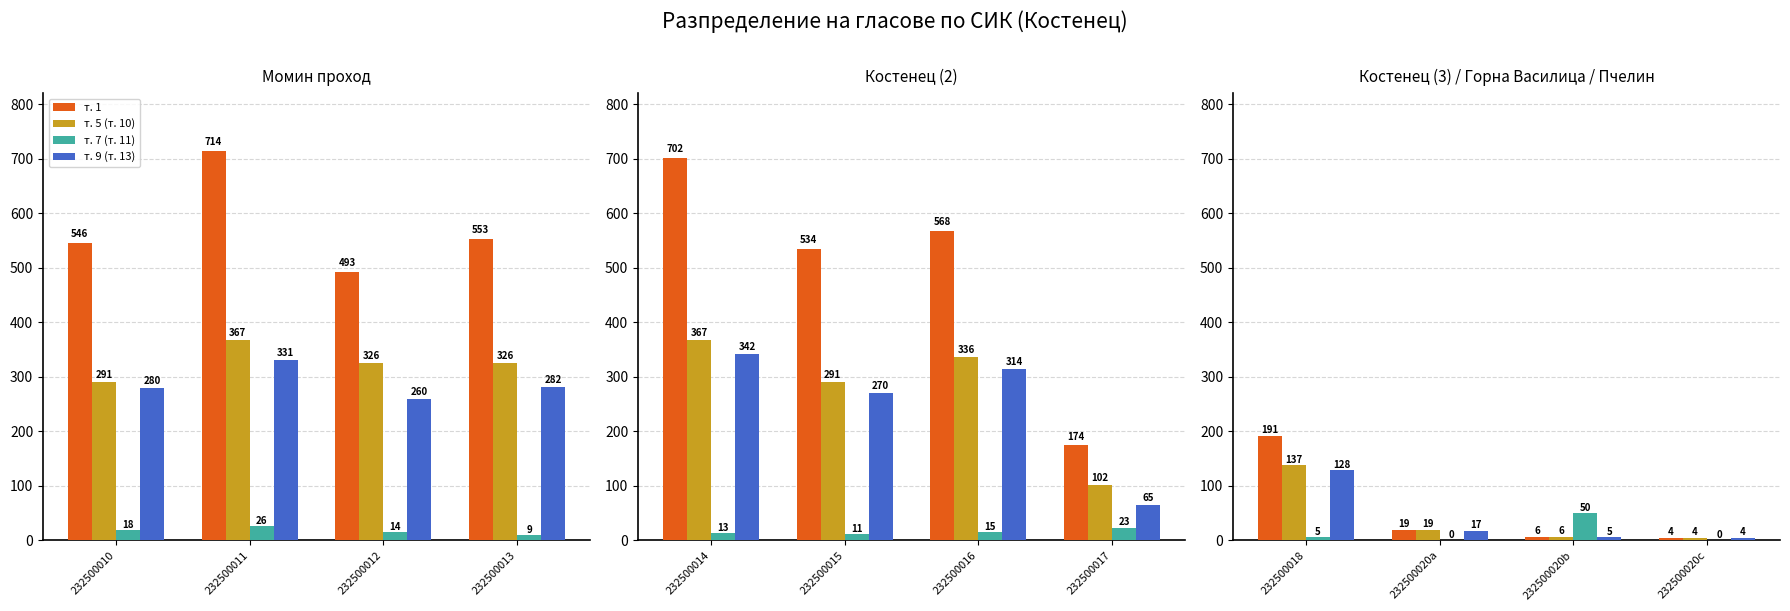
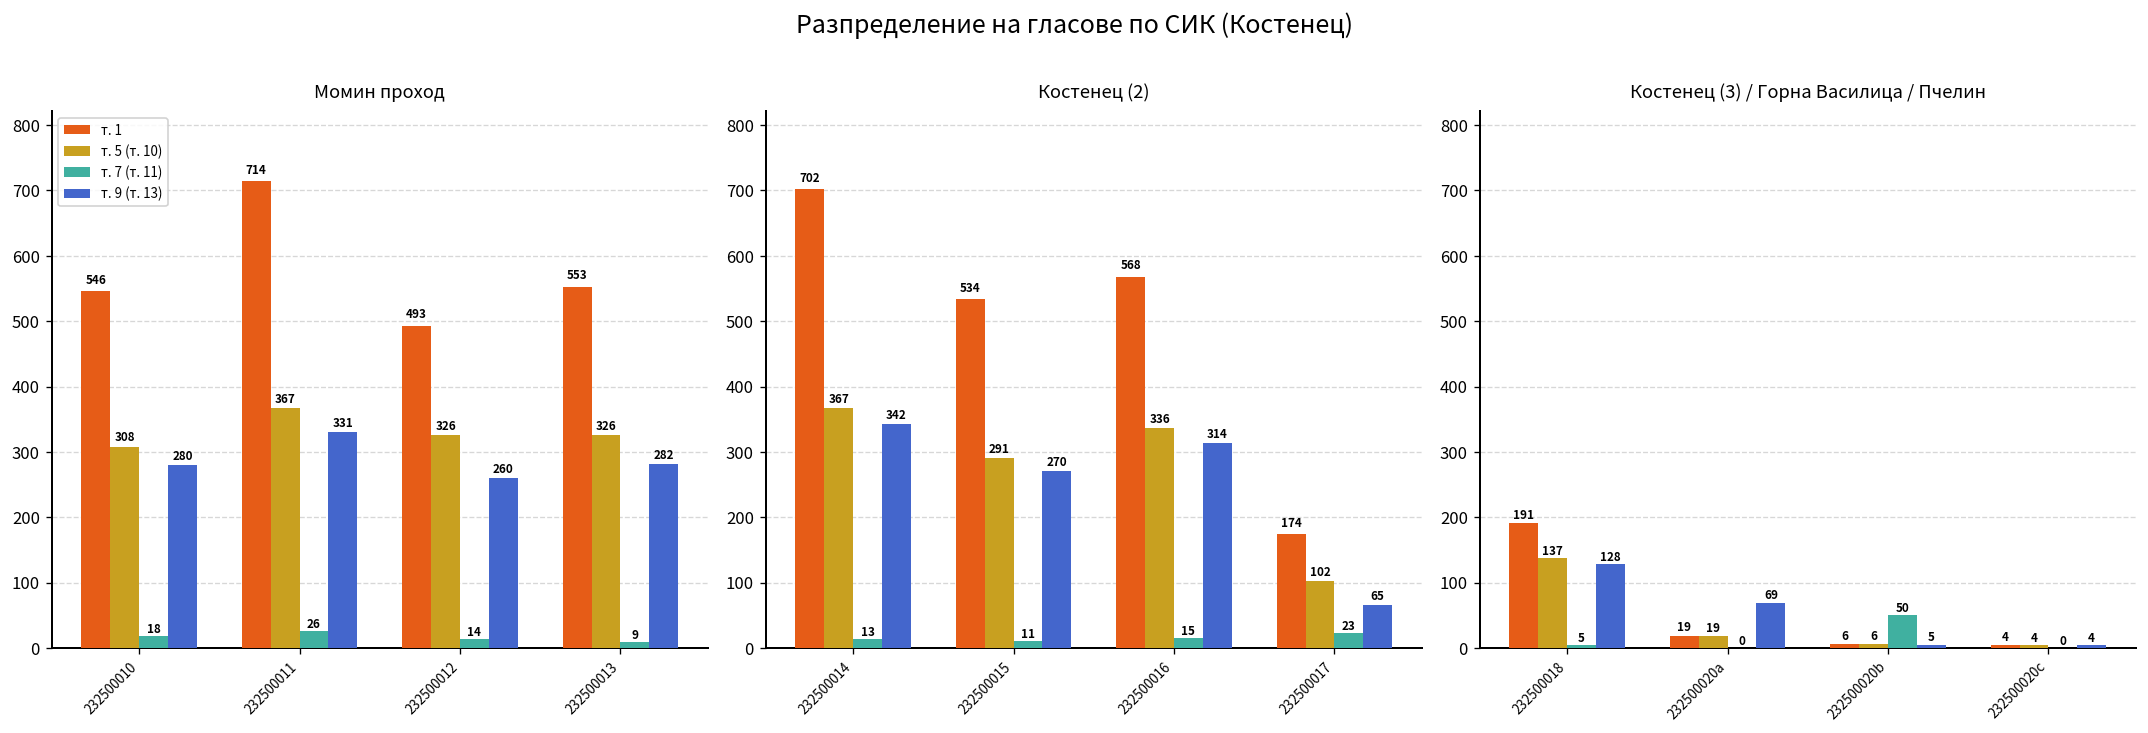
Момин проход, т. 5 (т. 10), 232500010: 291 -> 308
Костенец (3) / Горна Василица / Пчелин, т. 9 (т. 13), 232500020a: 17 -> 69
